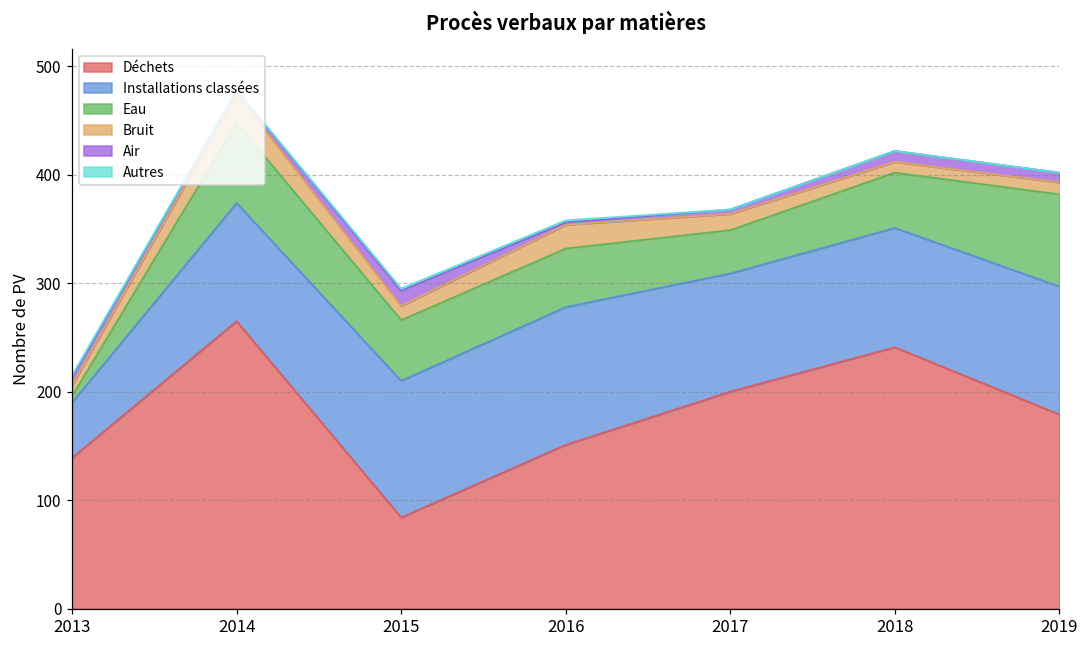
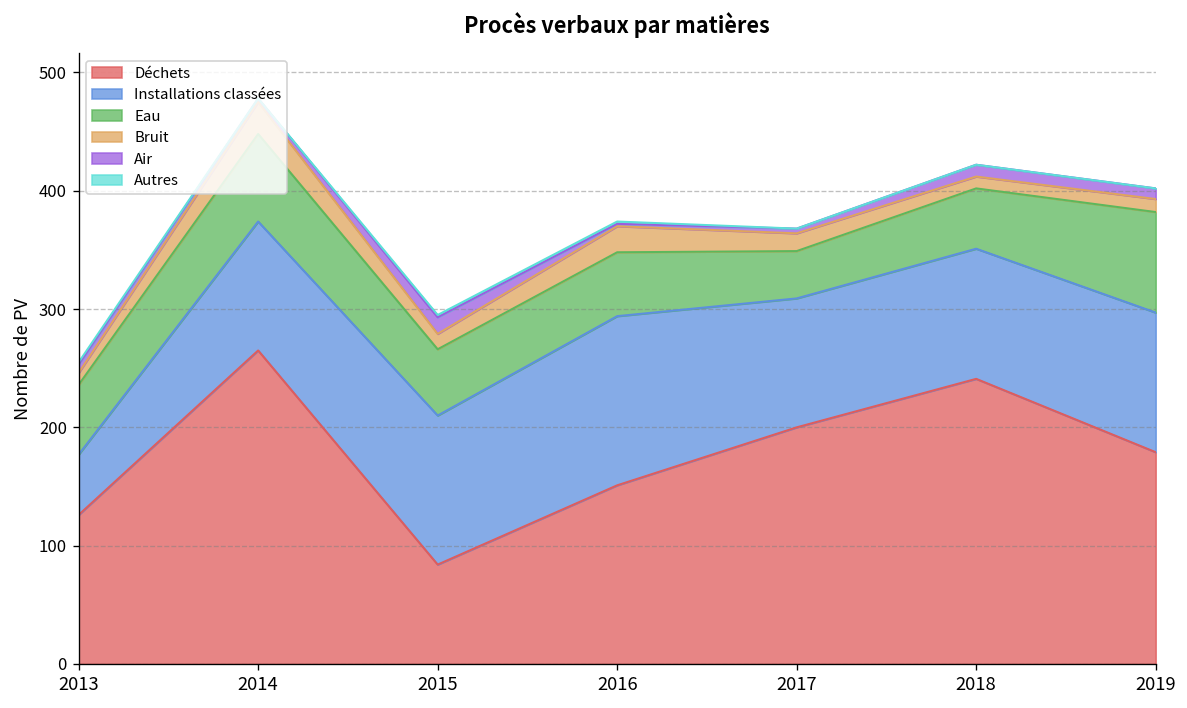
Déchets, 2013: 140 -> 130
Eau, 2013: 10 -> 60
Installations classées, 2016: 130 -> 140
